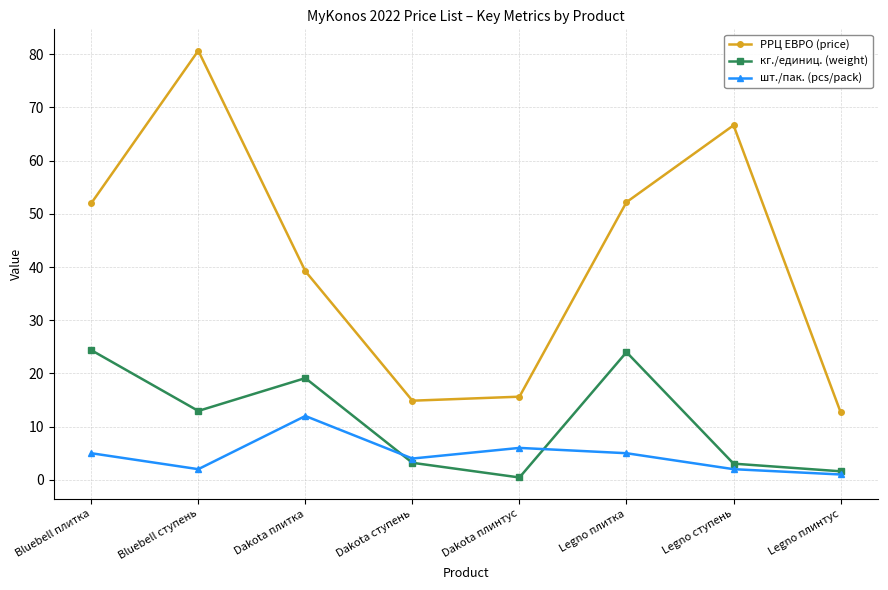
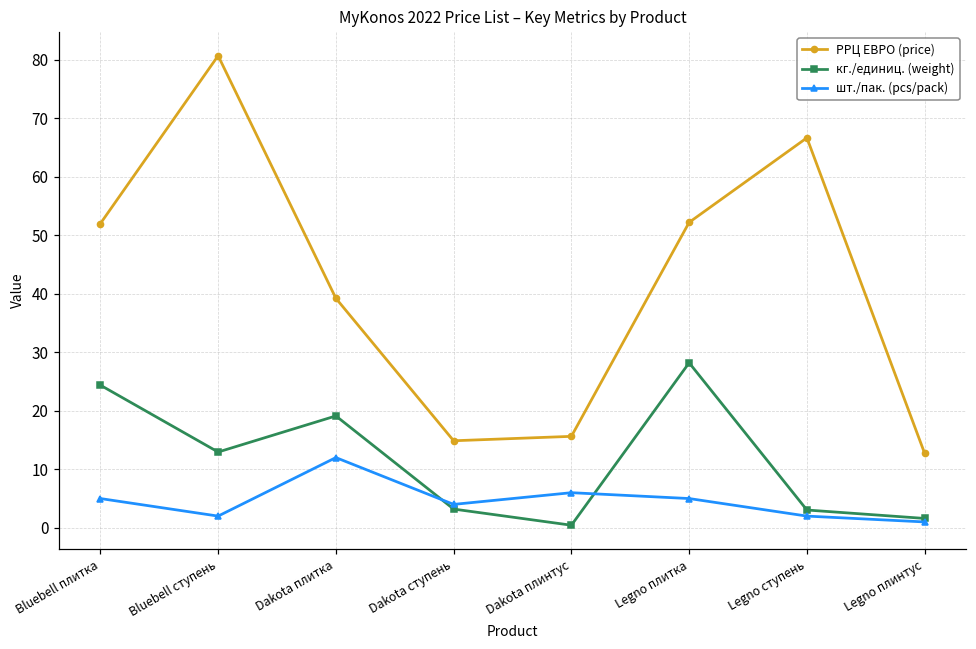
кг./единиц. (weight), Legno плитка: 24 -> 28
